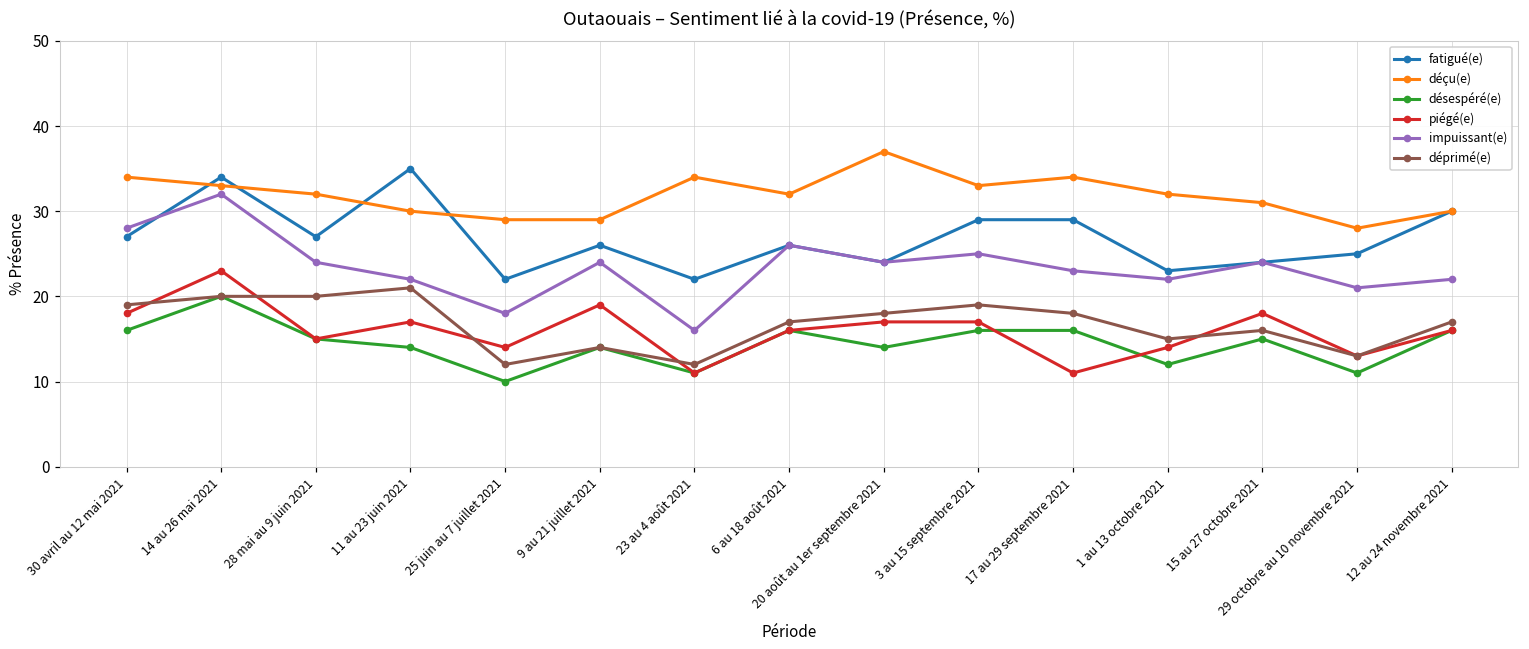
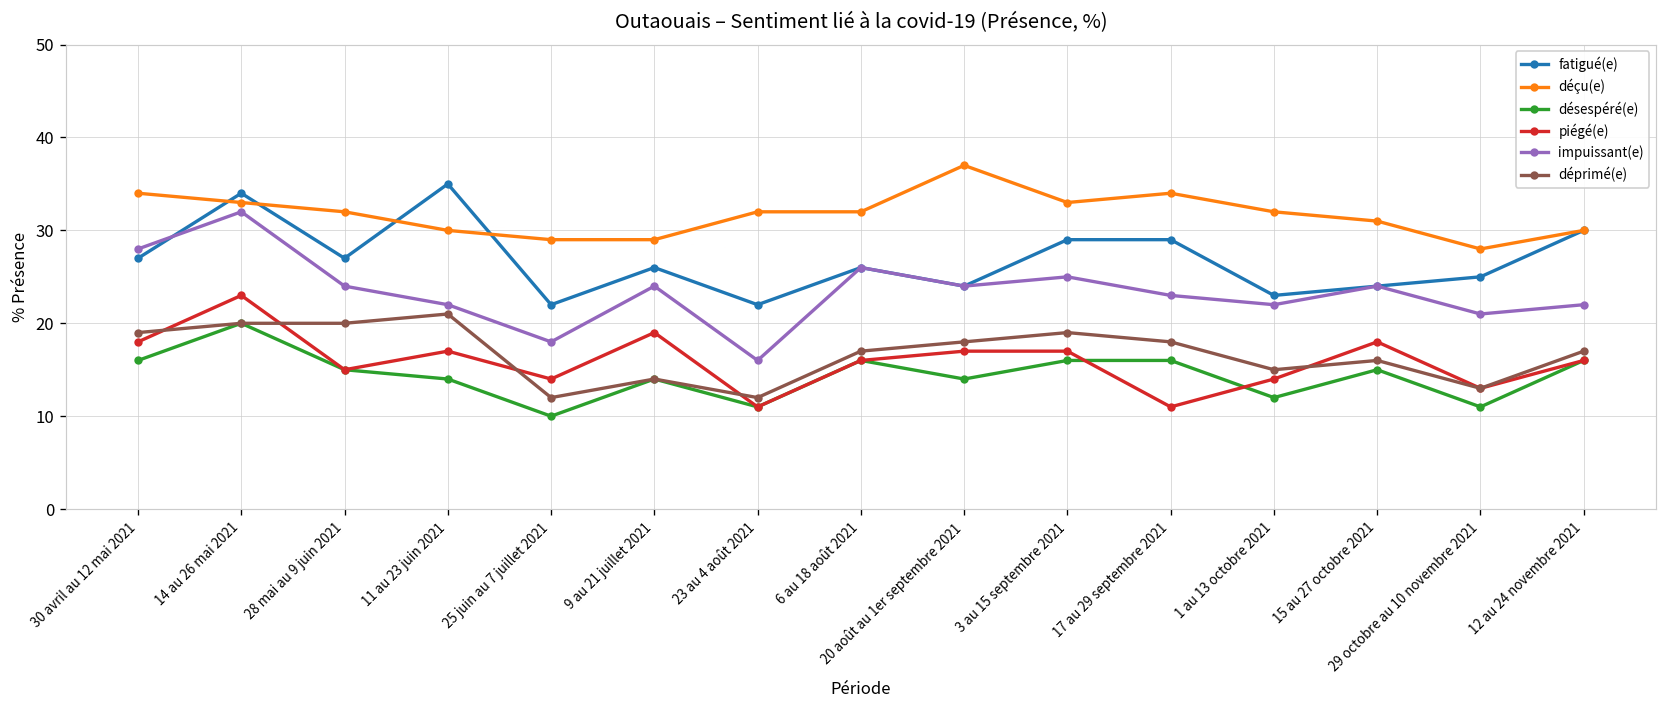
déçu(e), 23 au 4 août 2021: 34 -> 32
